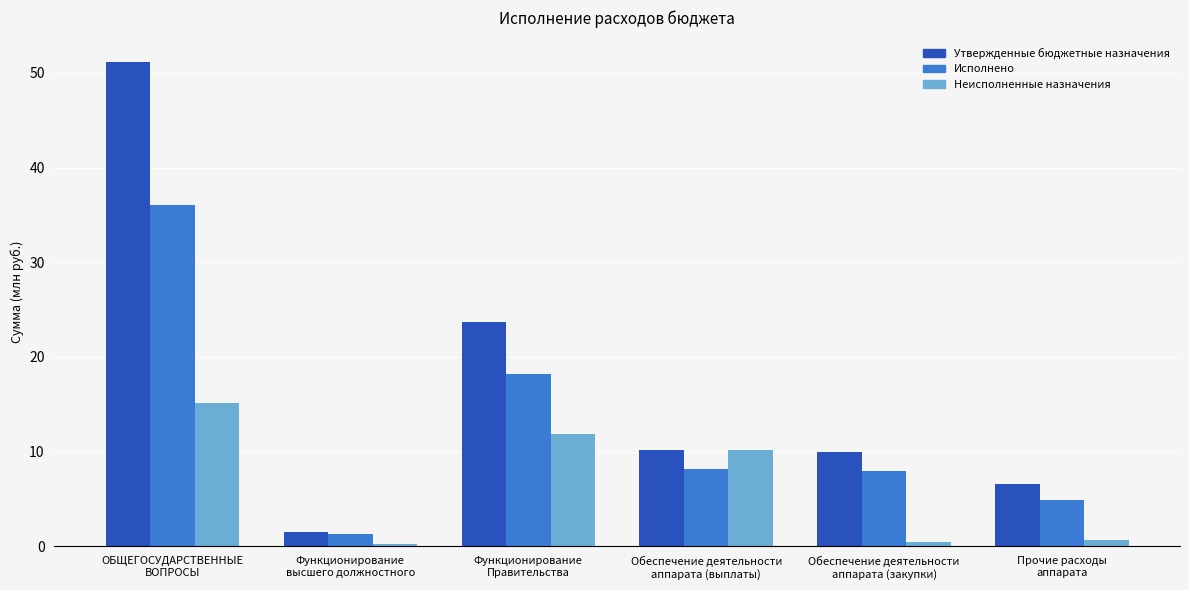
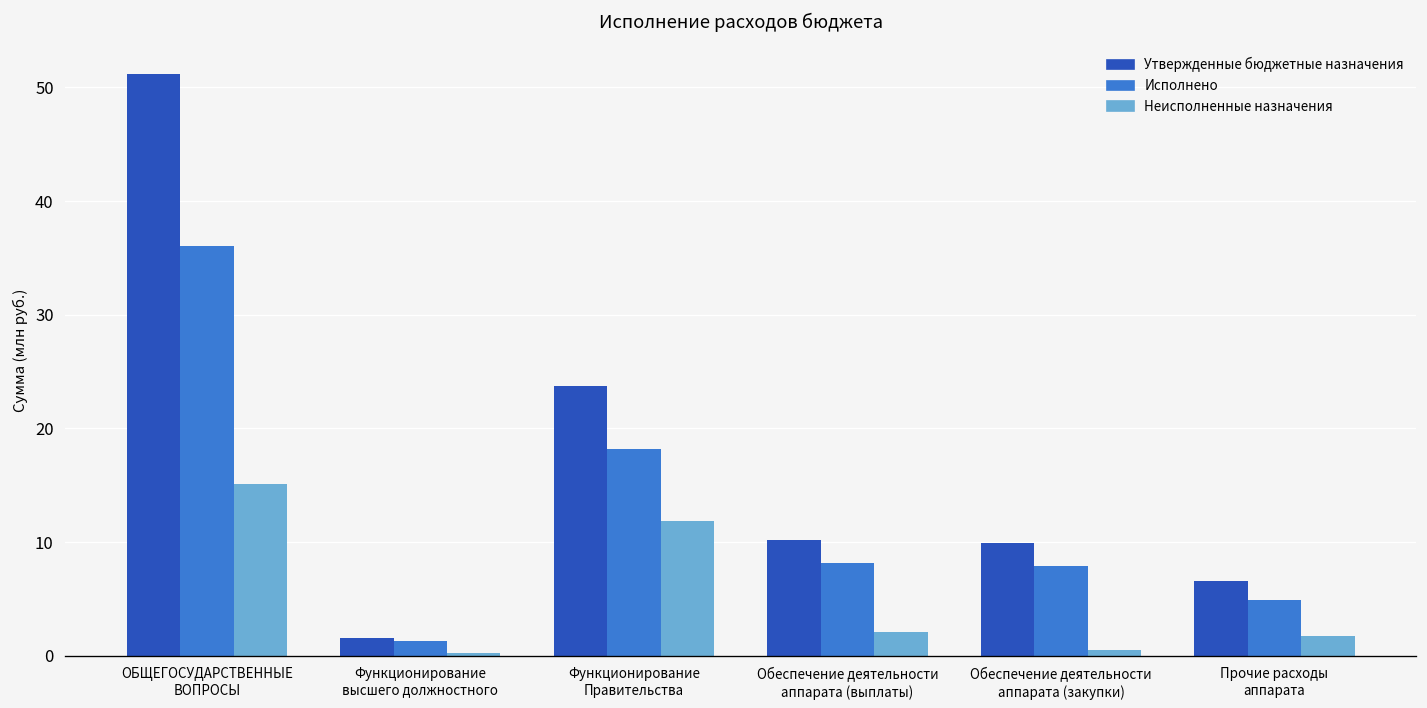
Неисполненные назначения, Обеспечение деятельности аппарата (выплаты): 10 -> 2
Неисполненные назначения, Прочие расходы аппарата: 1 -> 2
